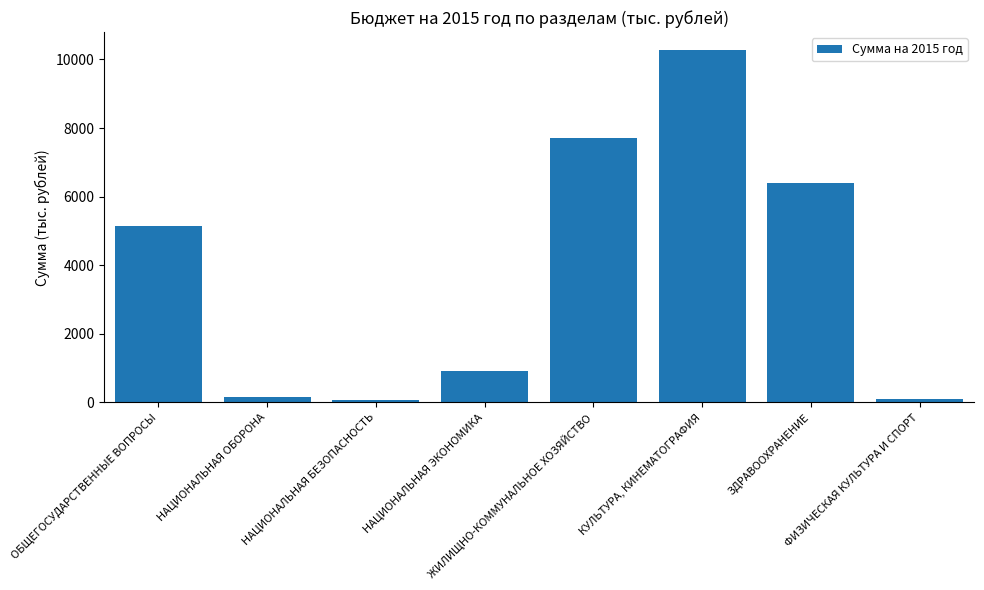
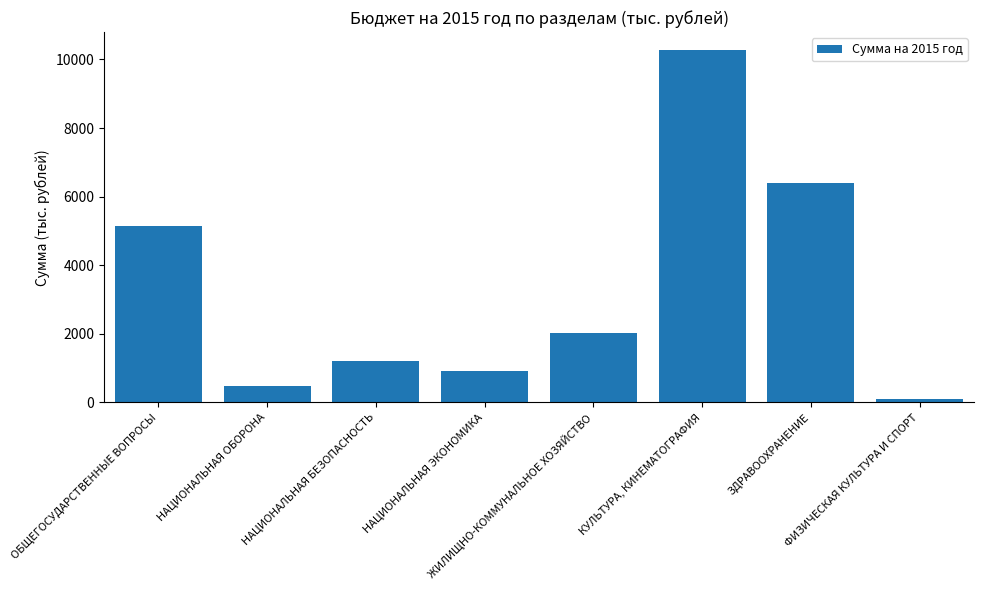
НАЦИОНАЛЬНАЯ ОБОРОНА: 200 -> 500
НАЦИОНАЛЬНАЯ БЕЗОПАСНОСТЬ: 100 -> 1200
ЖИЛИЩНО-КОММУНАЛЬНОЕ ХОЗЯЙСТВО: 7700 -> 2000
